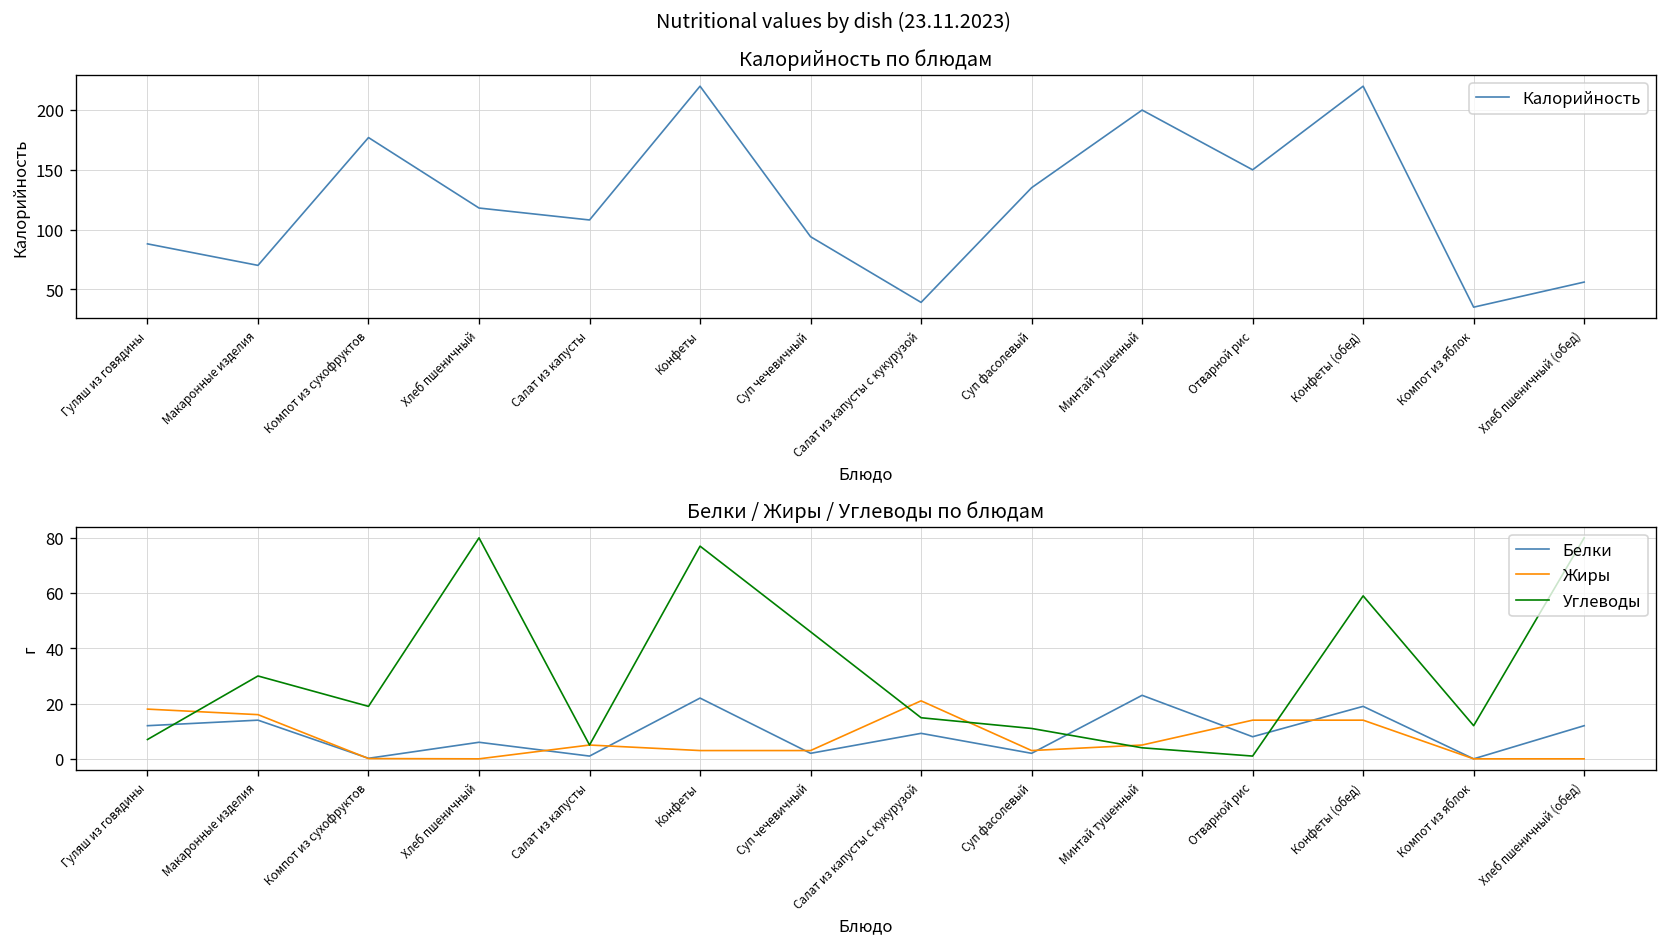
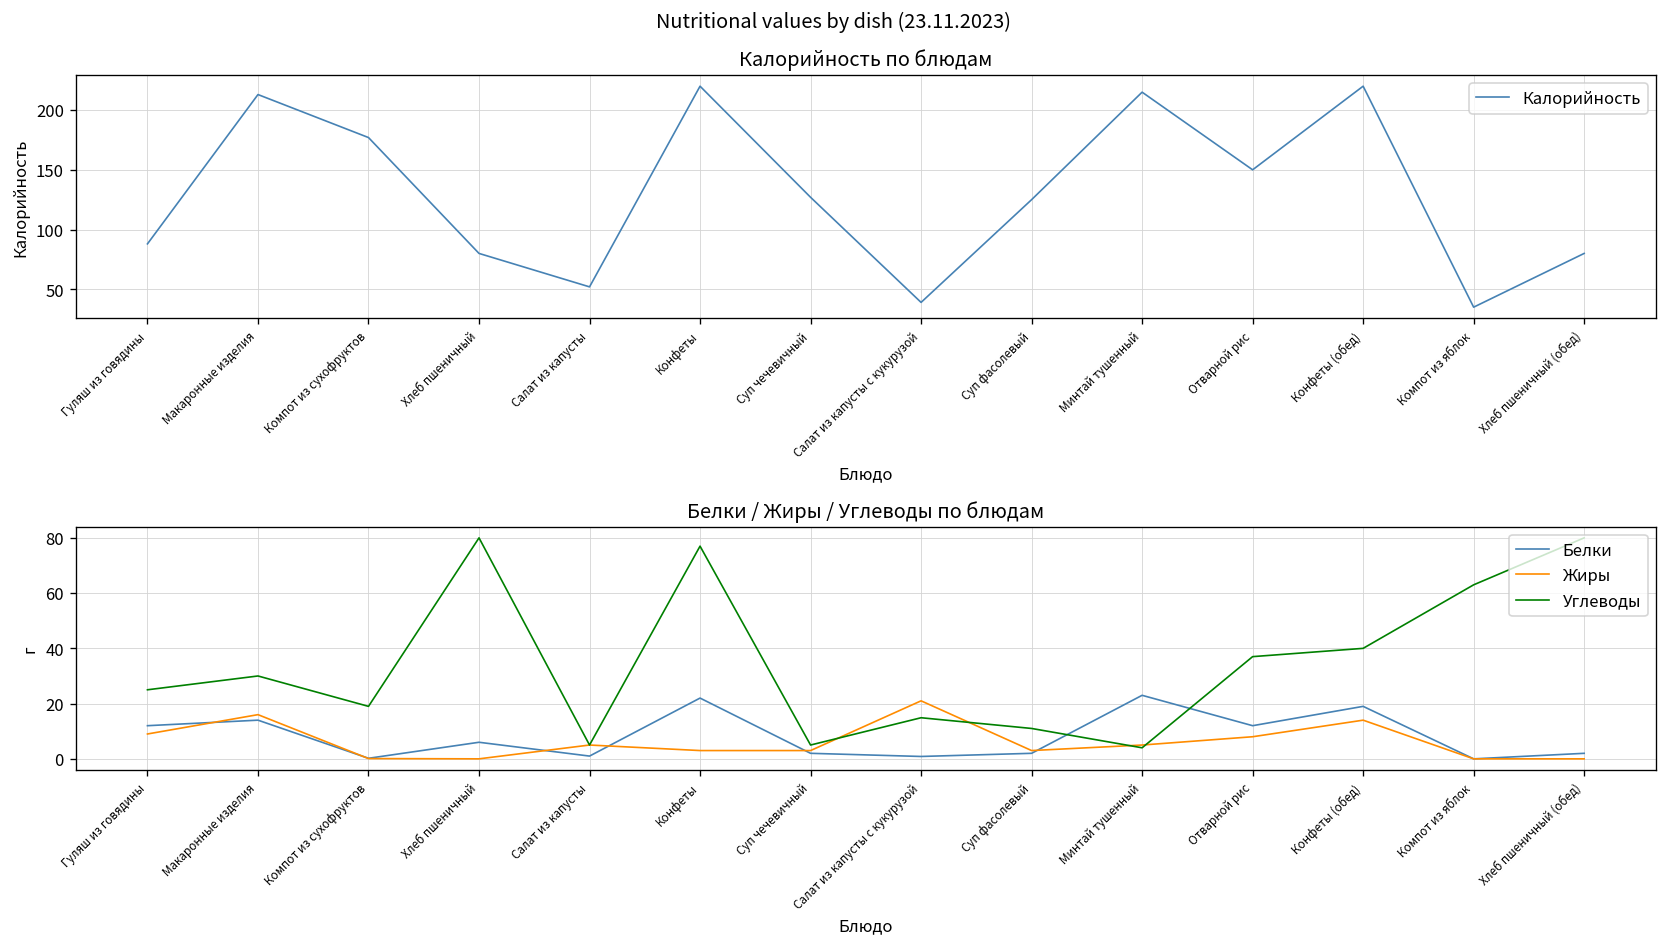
Калорийность по блюдам, Макаронные изделия: 70 -> 210
Калорийность по блюдам, Хлеб пшеничный: 120 -> 80
Калорийность по блюдам, Салат из капусты: 110 -> 50
Калорийность по блюдам, Суп чечевичный: 90 -> 130
Калорийность по блюдам, Суп фасолевый: 140 -> 130
Калорийность по блюдам, Минтай тушенный: 200 -> 220
Калорийность по блюдам, Хлеб пшеничный (обед): 60 -> 80
Белки / Жиры / Углеводы по блюдам, Жиры, Гуляш из говядины: 18 -> 9
Белки / Жиры / Углеводы по блюдам, Углеводы, Гуляш из говядины: 7 -> 25
Белки / Жиры / Углеводы по блюдам, Углеводы, Суп чечевичный: 46 -> 5
Белки / Жиры / Углеводы по блюдам, Белки, Салат из капусты с кукурузой: 9 -> 1
Белки / Жиры / Углеводы по блюдам, Белки, Отварной рис: 8 -> 12
Белки / Жиры / Углеводы по блюдам, Жиры, Отварной рис: 14 -> 8
Белки / Жиры / Углеводы по блюдам, Углеводы, Отварной рис: 1 -> 37
Белки / Жиры / Углеводы по блюдам, Углеводы, Конфеты (обед): 59 -> 40
Белки / Жиры / Углеводы по блюдам, Углеводы, Компот из яблок: 12 -> 63
Белки / Жиры / Углеводы по блюдам, Белки, Хлеб пшеничный (обед): 12 -> 2
